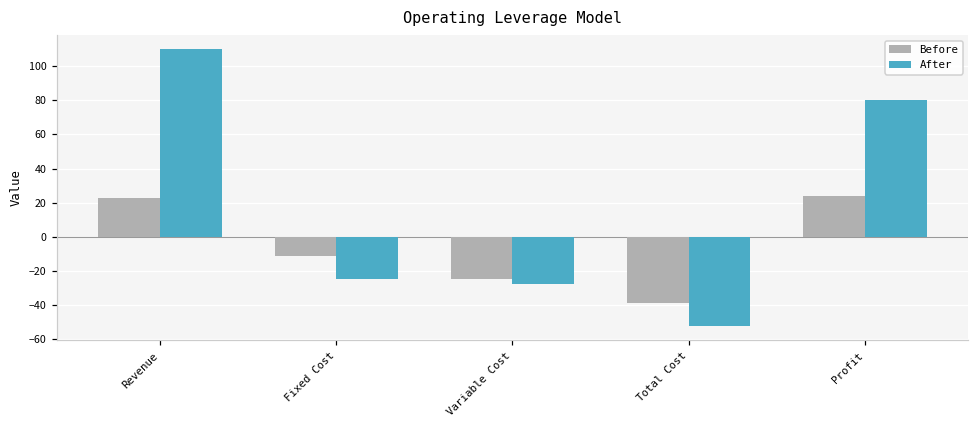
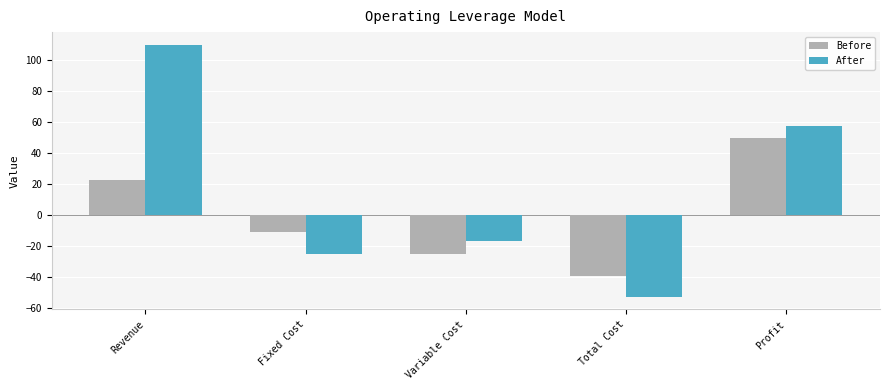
After, Variable Cost: -28 -> -17
Before, Profit: 24 -> 50
After, Profit: 80 -> 58
